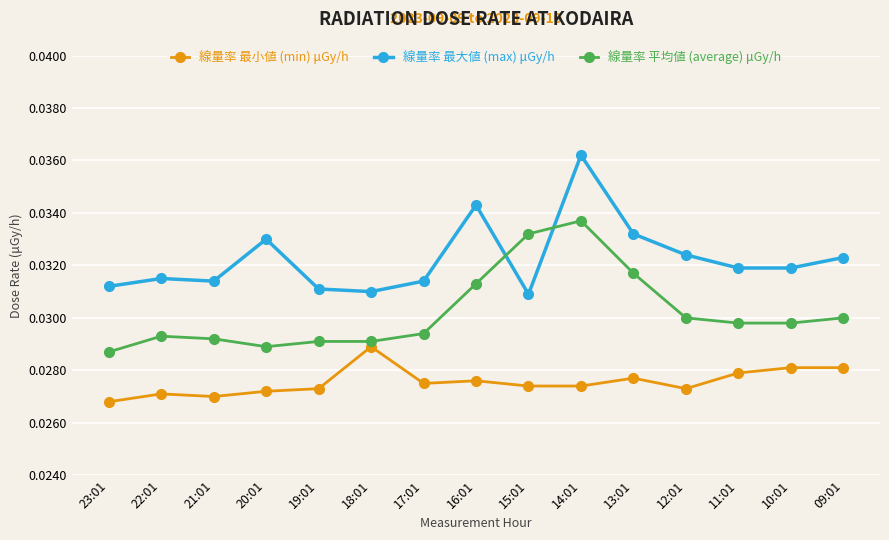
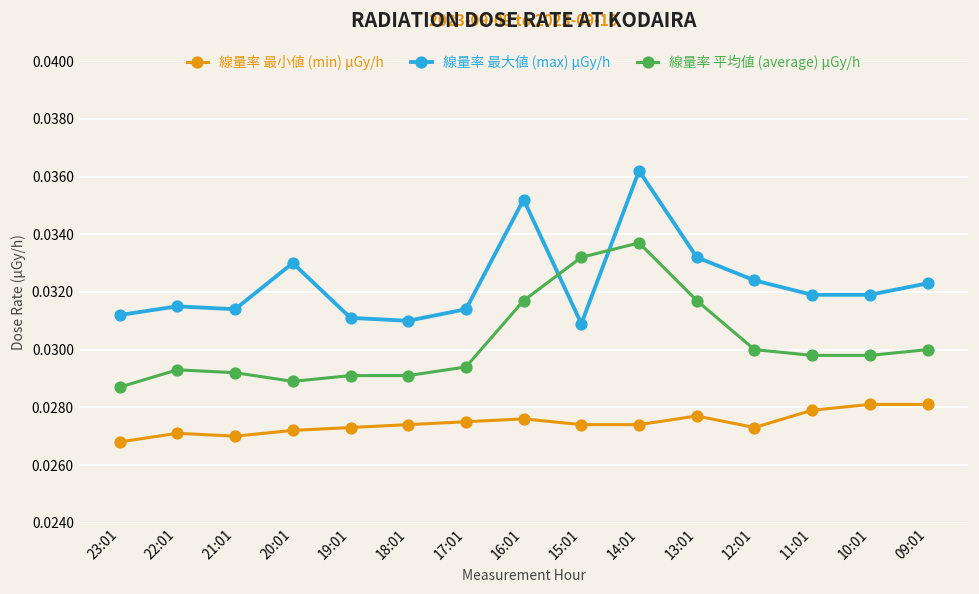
線量率 最小値 (min) μGy/h, 18:01: 0.0289 -> 0.0274
線量率 最大値 (max) μGy/h, 16:01: 0.0343 -> 0.0352
線量率 平均値 (average) μGy/h, 16:01: 0.0313 -> 0.0317
